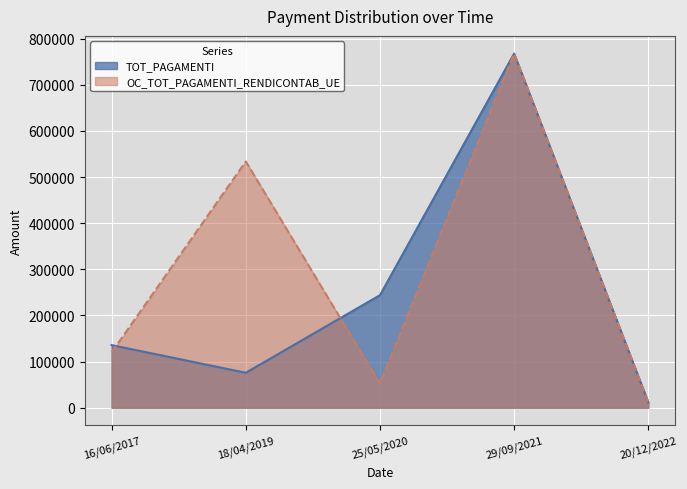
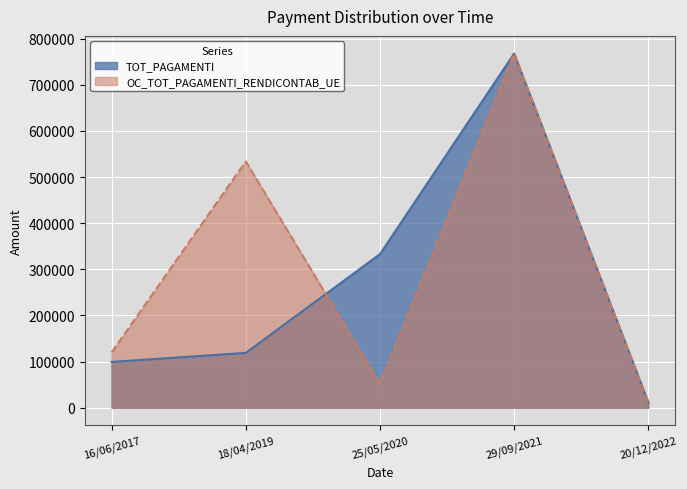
TOT_PAGAMENTI, 16/06/2017: 140000 -> 100000
TOT_PAGAMENTI, 18/04/2019: 80000 -> 120000
TOT_PAGAMENTI, 25/05/2020: 240000 -> 330000
